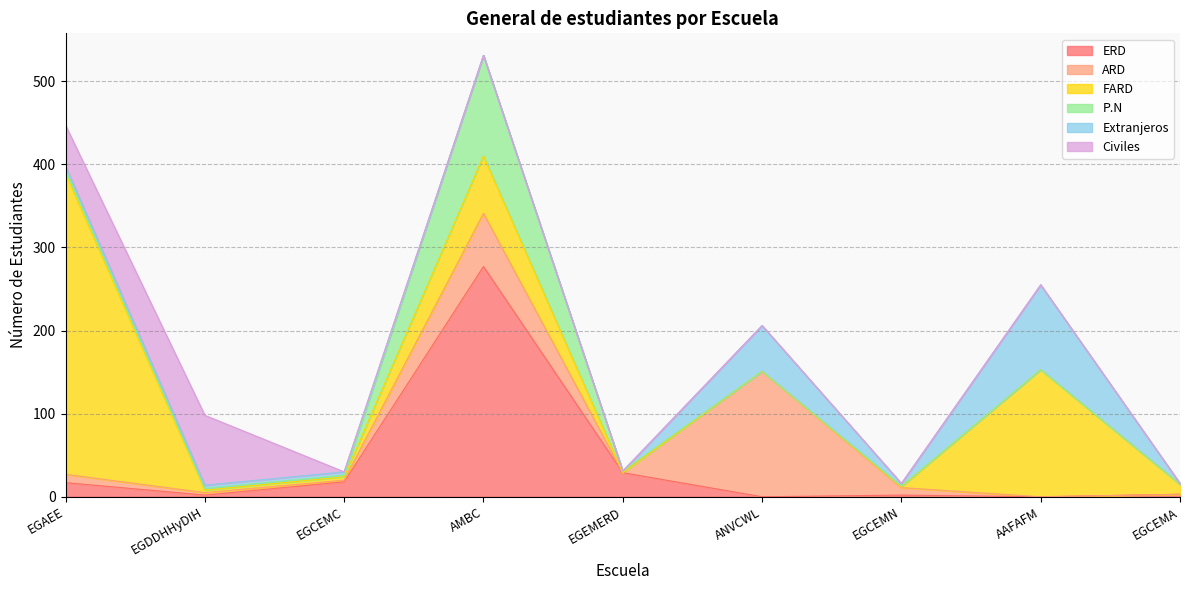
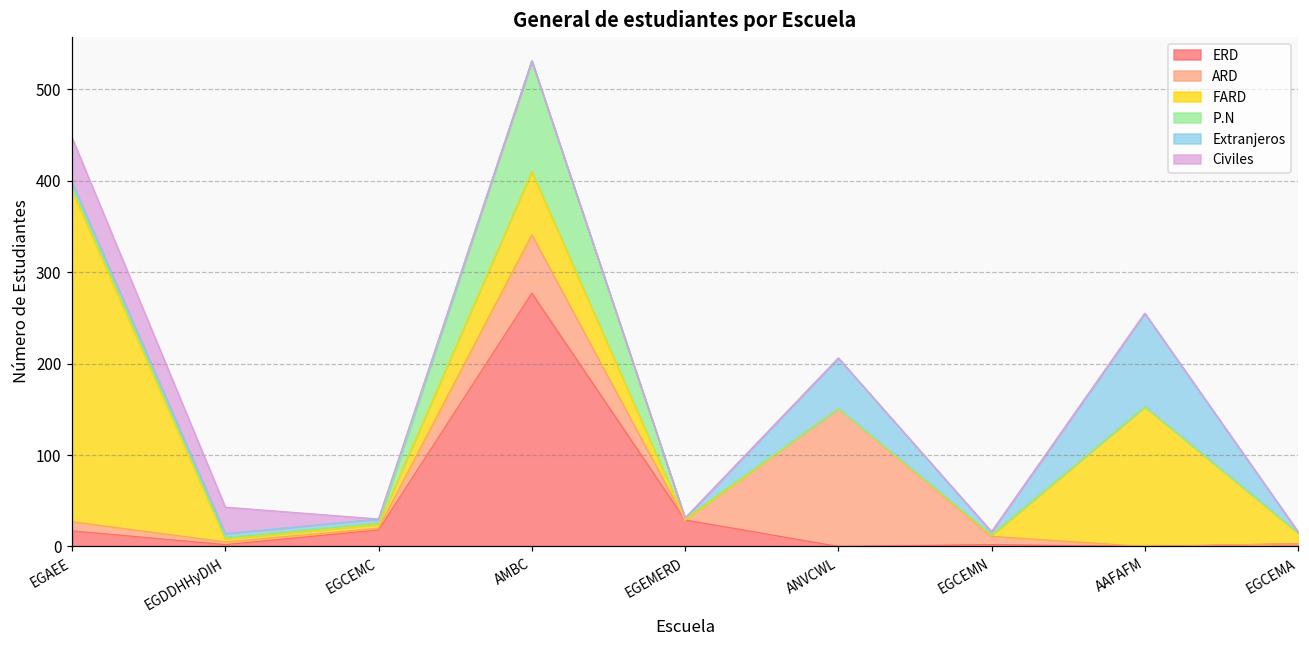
Civiles, EGDDHHyDIH: 80 -> 30
